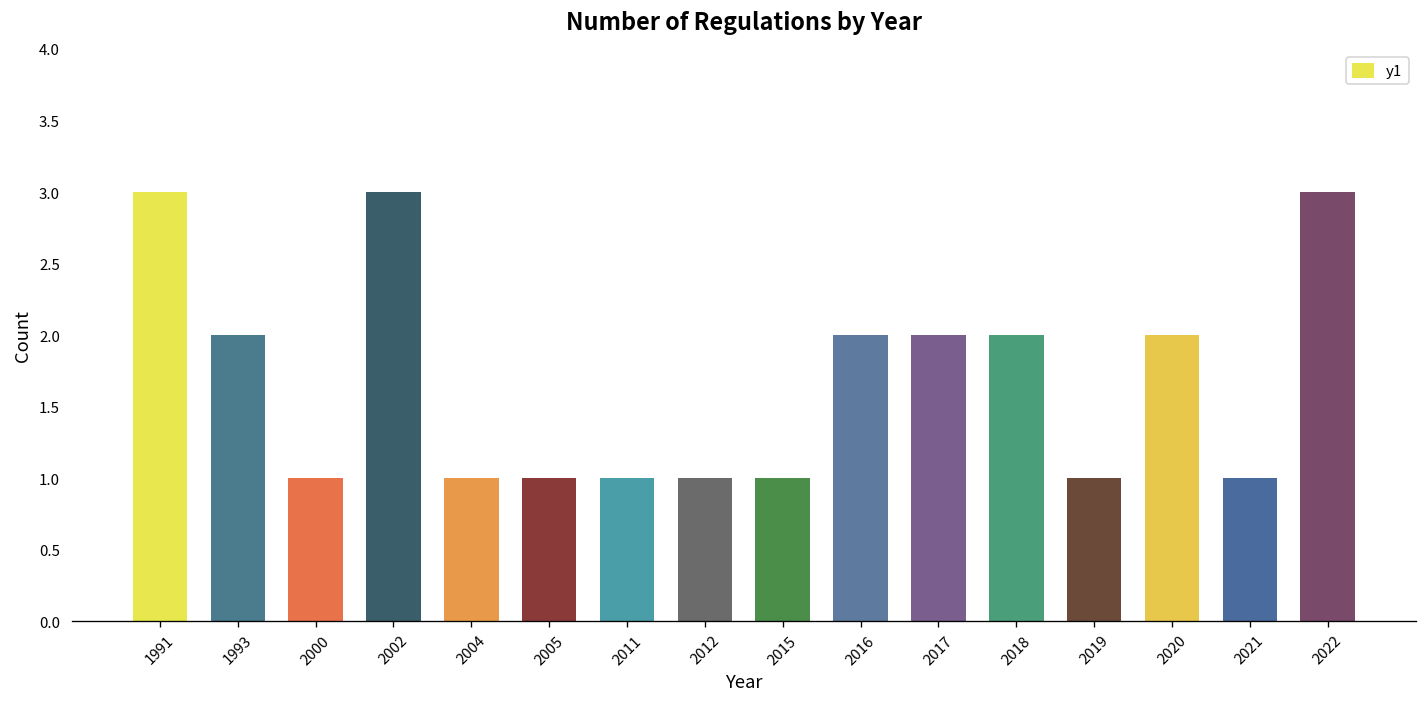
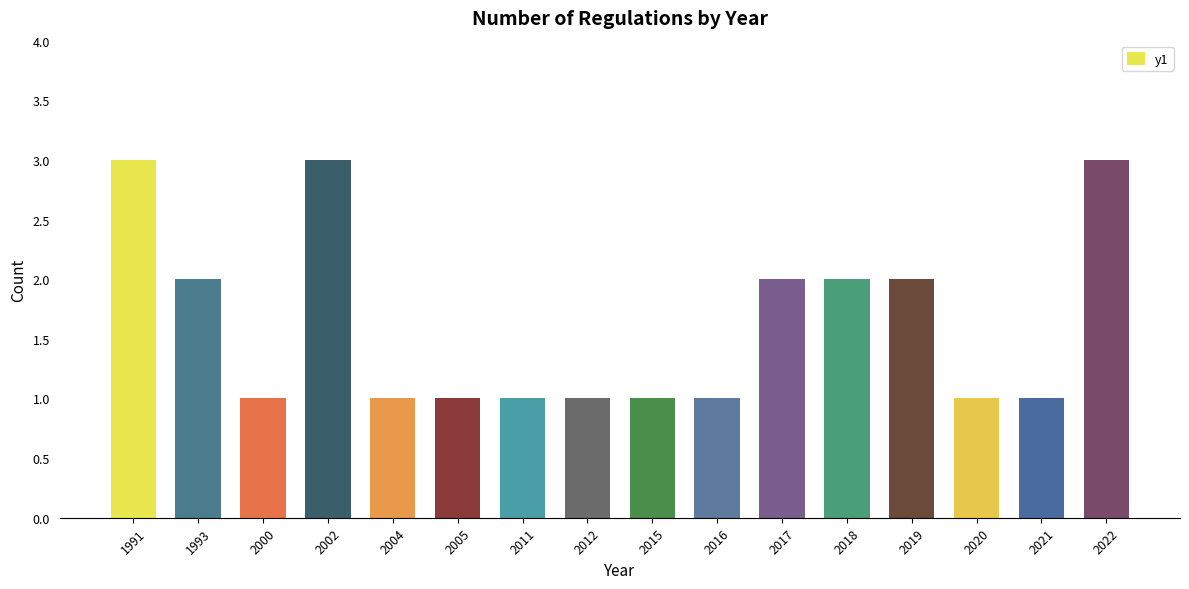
2016: 2 -> 1
2019: 1 -> 2
2020: 2 -> 1
